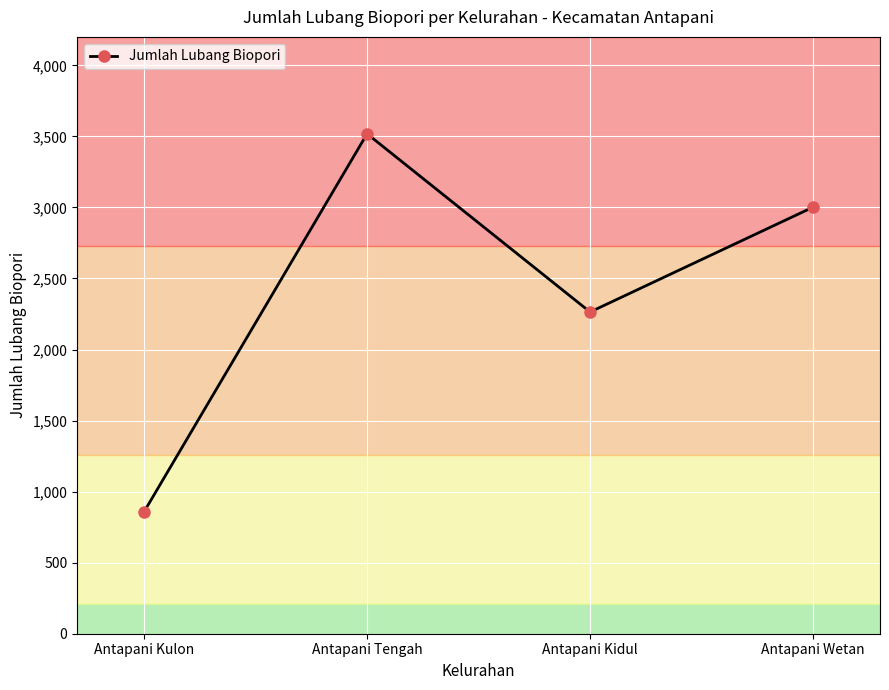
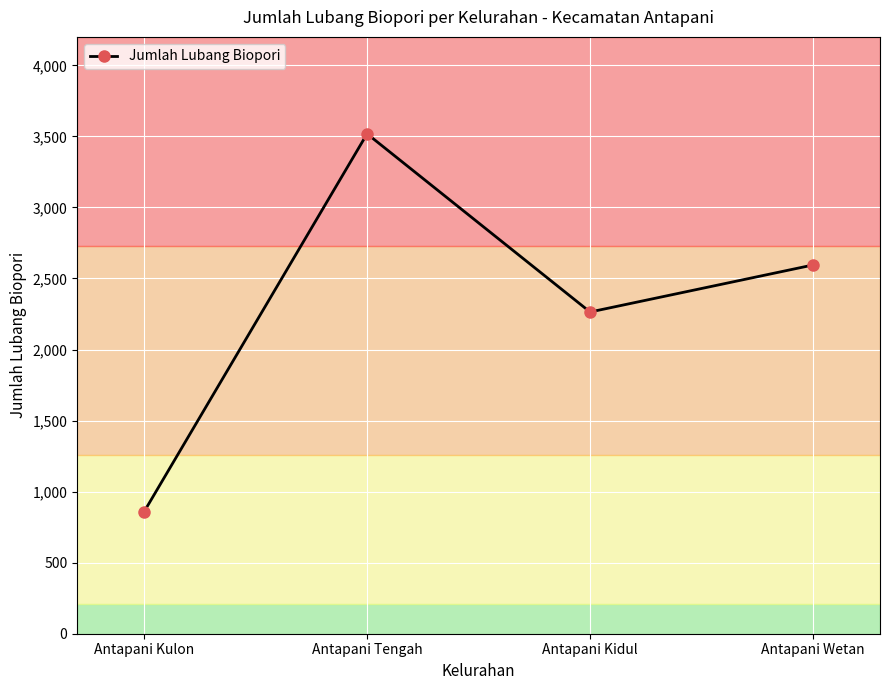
Antapani Wetan: 3,000 -> 2,600
